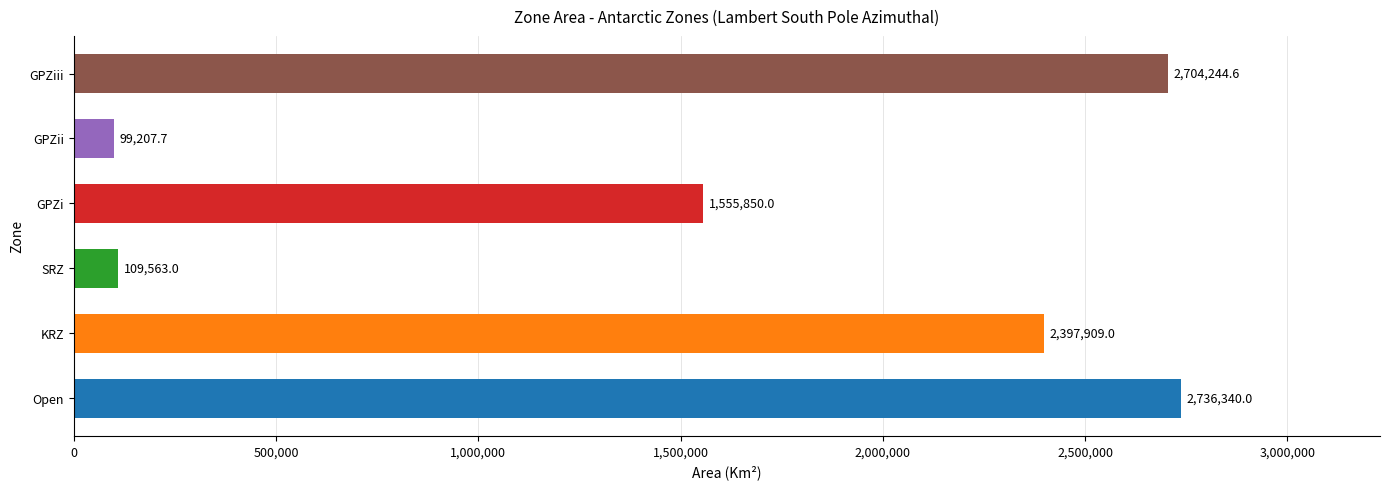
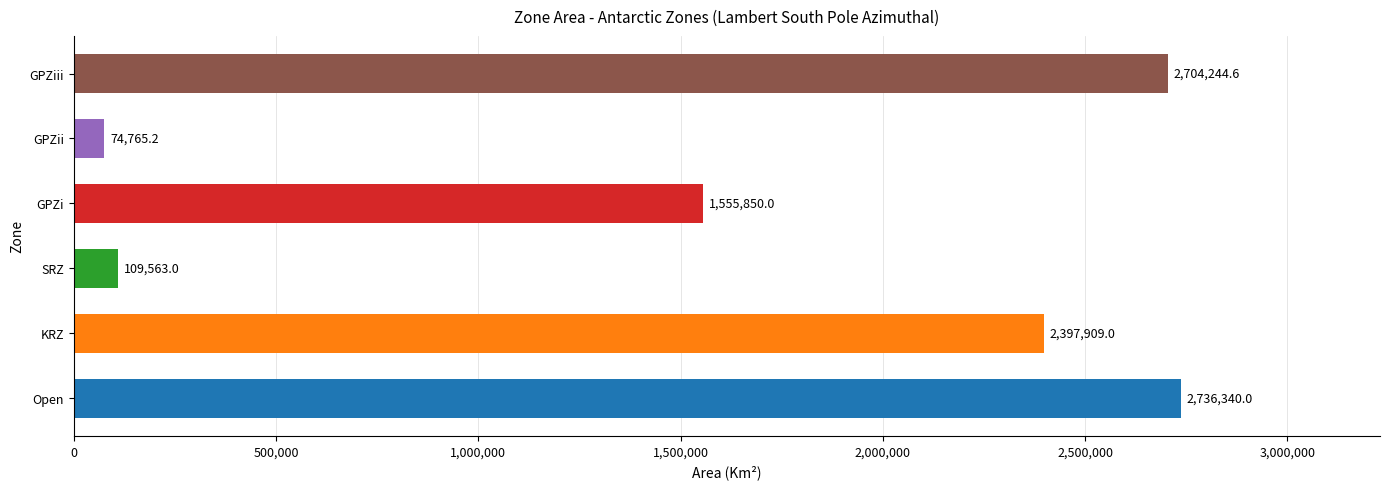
GPZii: 99,207.7 -> 74,765.2
